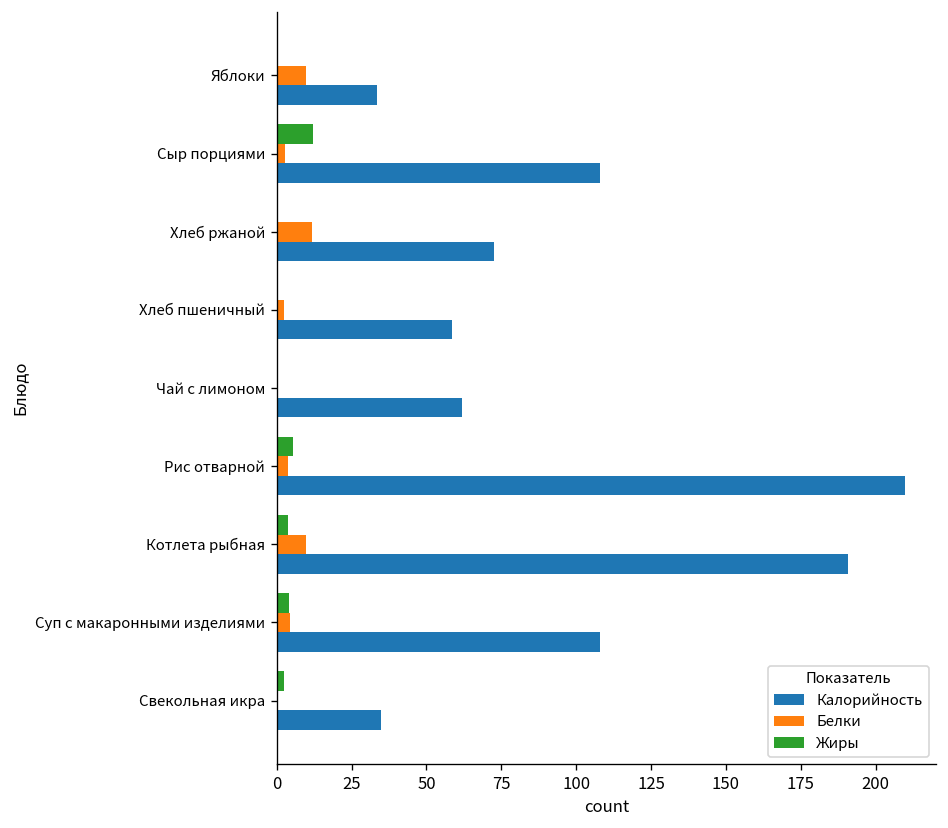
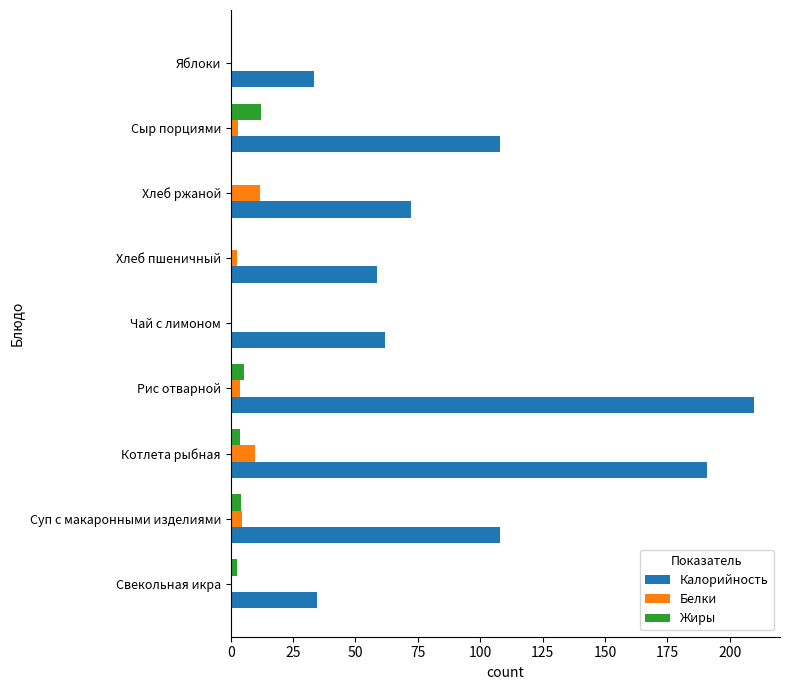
Белки, Яблоки: 10 -> 0
